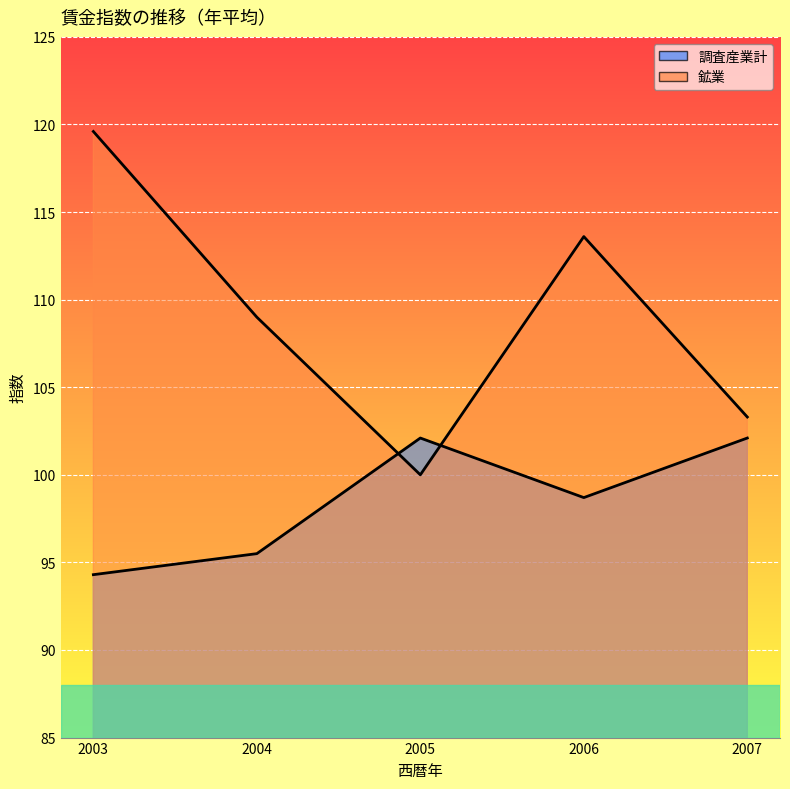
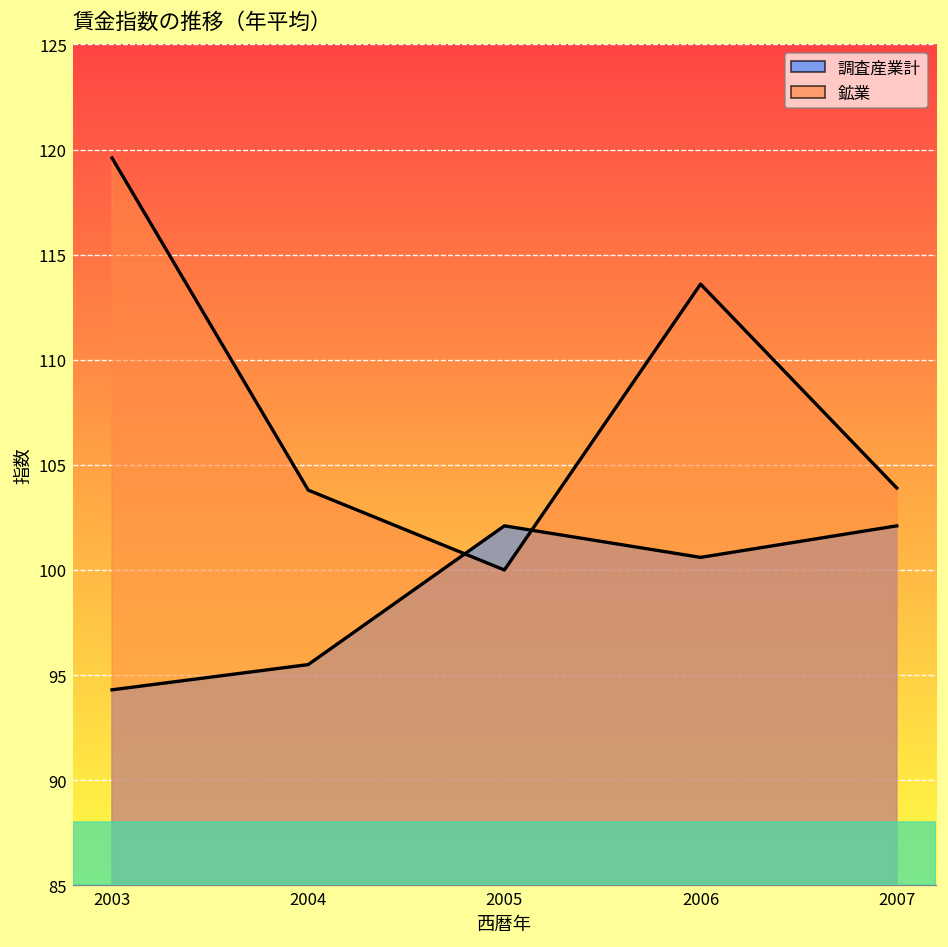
鉱業, 2004: 109.0 -> 103.8
調査産業計, 2006: 98.7 -> 100.6
鉱業, 2007: 103.3 -> 103.9
